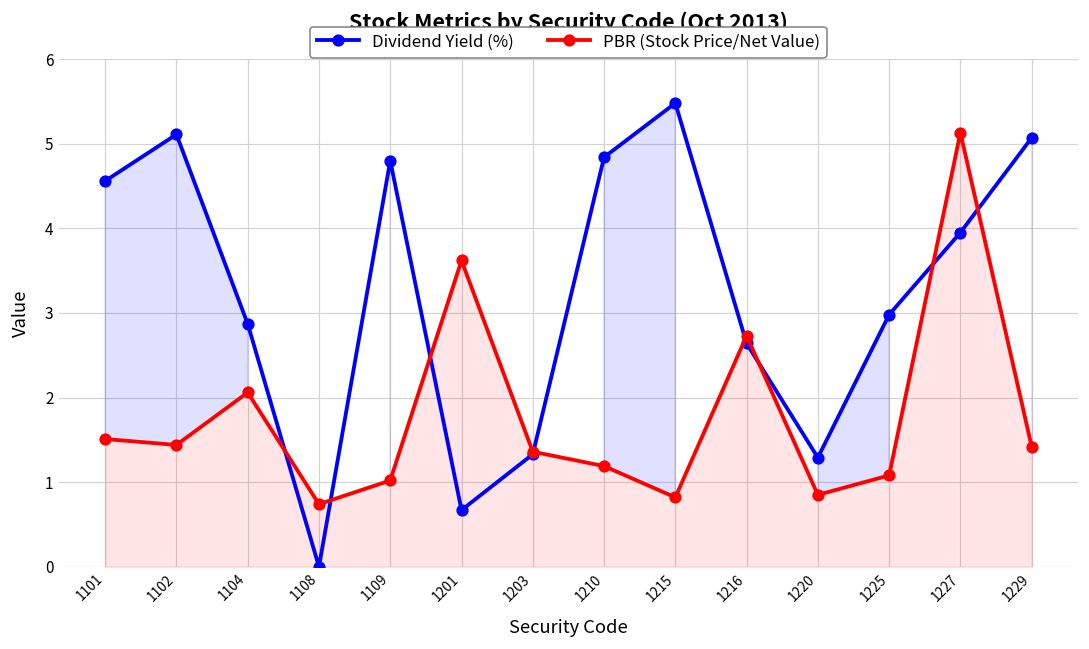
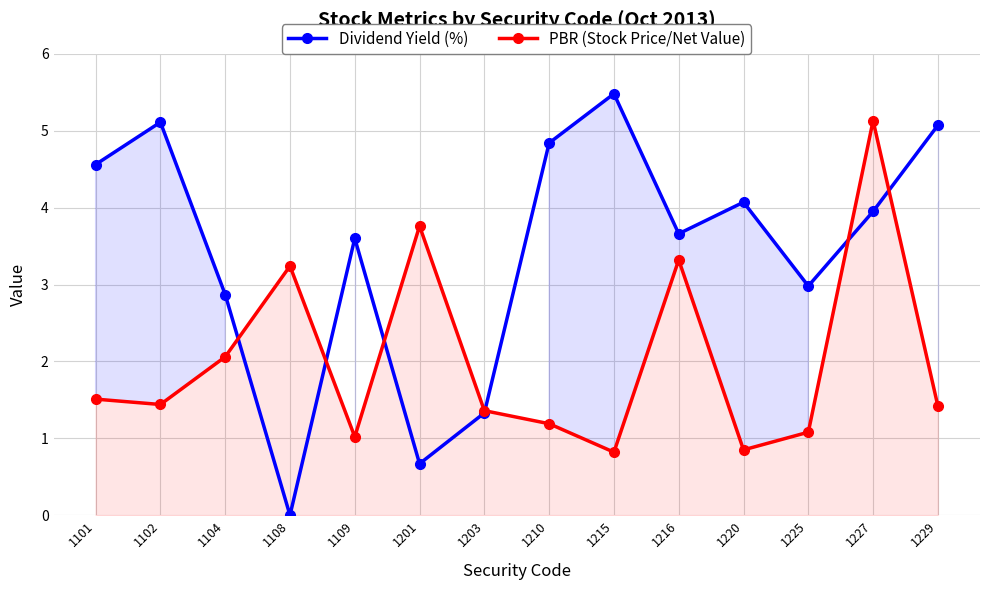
PBR (Stock Price/Net Value), 1108: 0.7 -> 3.2
Dividend Yield (%), 1109: 4.8 -> 3.6
PBR (Stock Price/Net Value), 1201: 3.6 -> 3.8
Dividend Yield (%), 1216: 2.6 -> 3.7
PBR (Stock Price/Net Value), 1216: 2.7 -> 3.3
Dividend Yield (%), 1220: 1.3 -> 4.1
